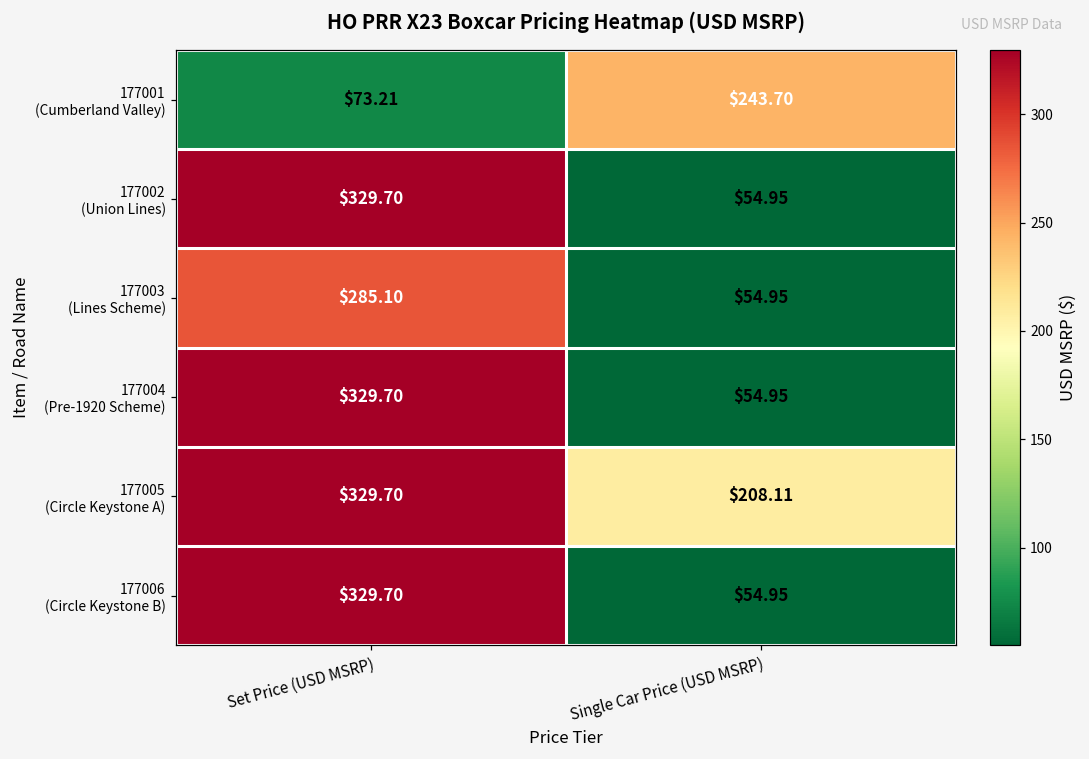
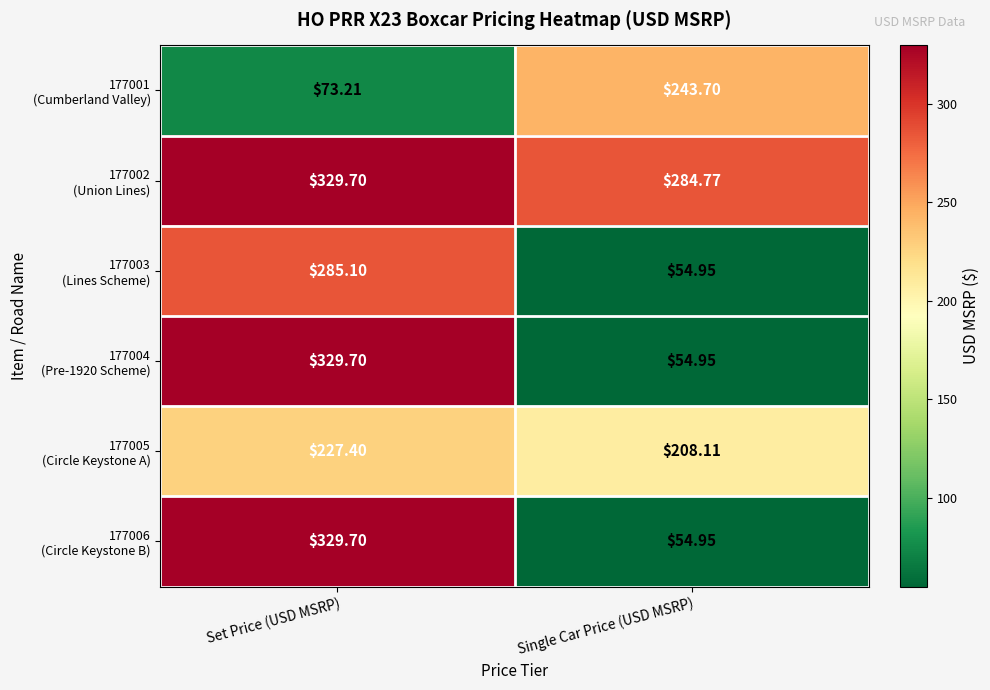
177002 (Union Lines), Single Car Price (USD MSRP): $54.95 -> $284.77
177005 (Circle Keystone A), Set Price (USD MSRP): $329.70 -> $227.40
